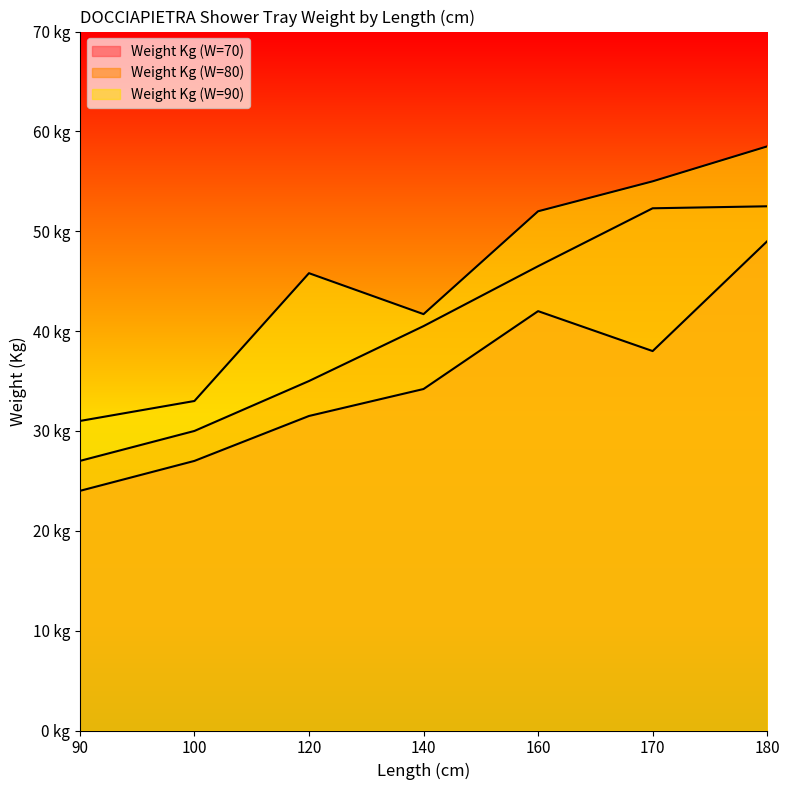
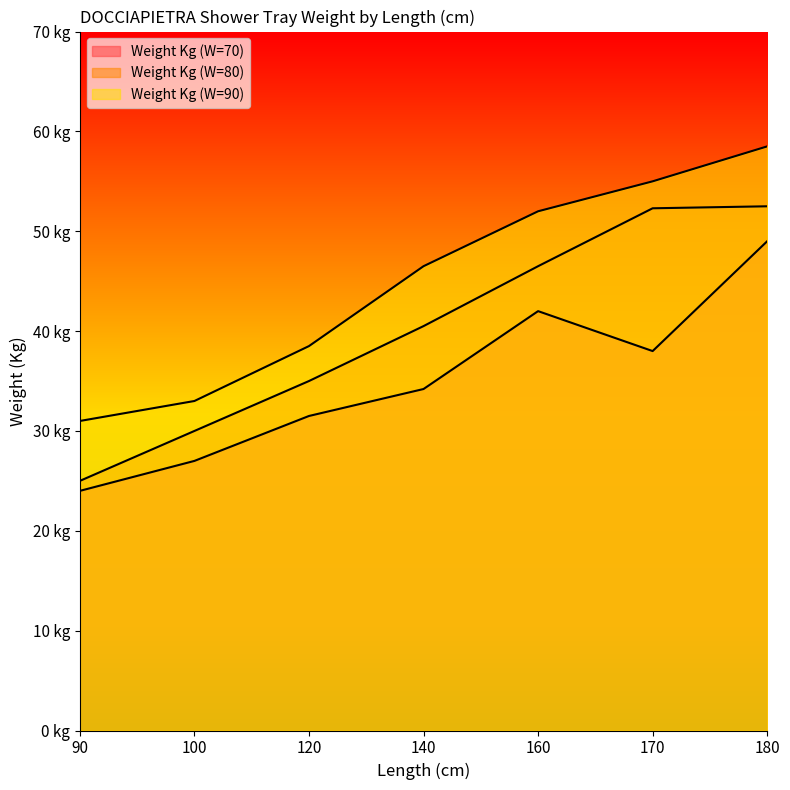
Weight Kg (W=80), 90: 27 kg -> 25 kg
Weight Kg (W=90), 120: 46 kg -> 39 kg
Weight Kg (W=90), 140: 42 kg -> 47 kg
